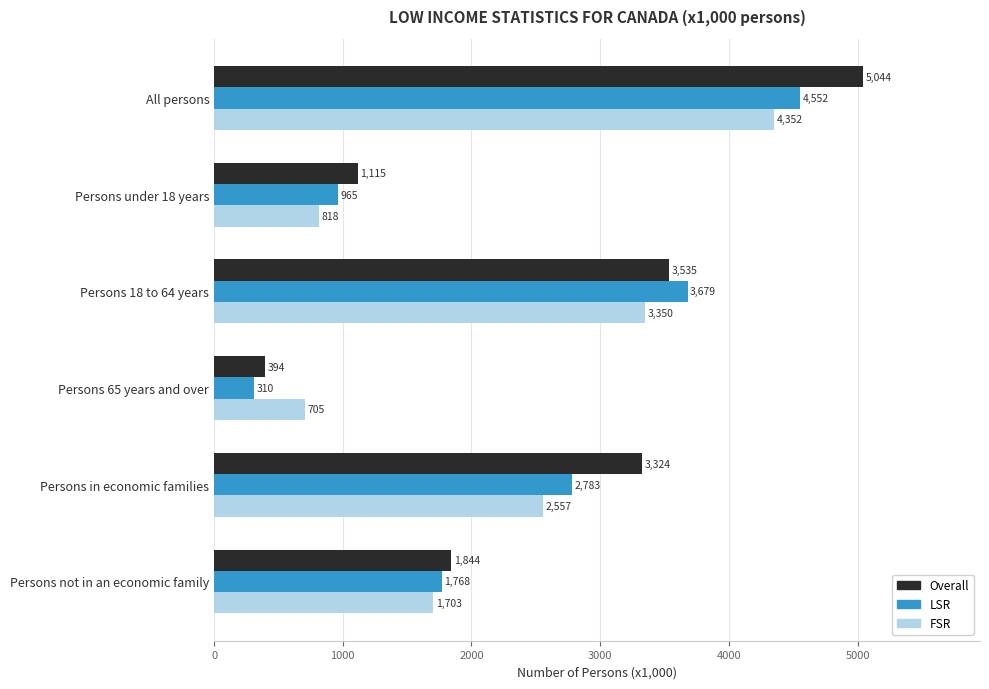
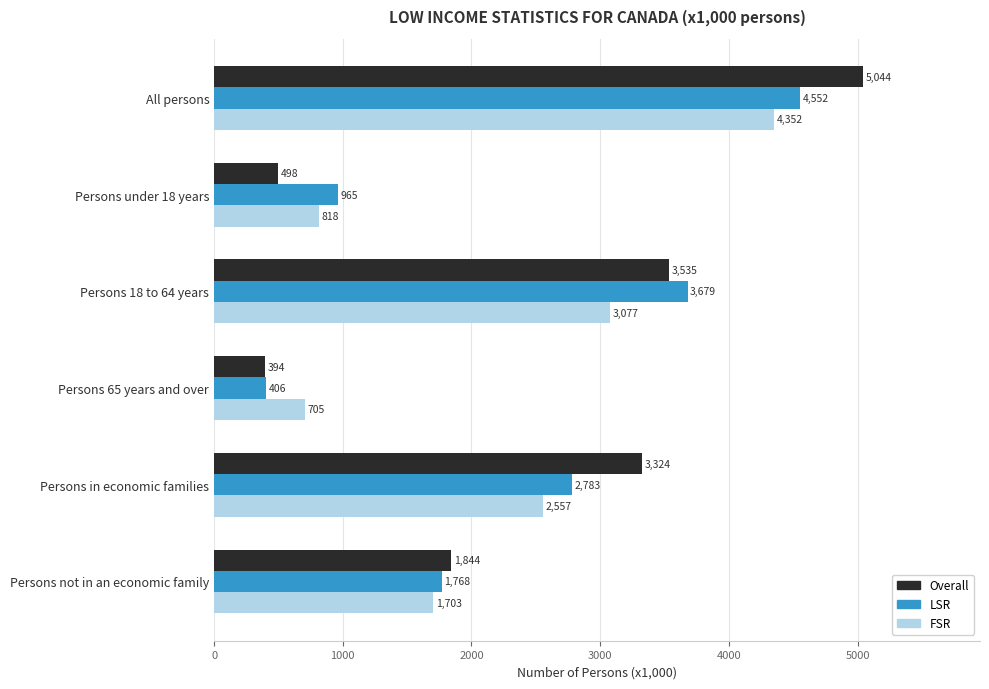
Overall, Persons under 18 years: 1,115 -> 498
FSR, Persons 18 to 64 years: 3,350 -> 3,077
LSR, Persons 65 years and over: 310 -> 406
